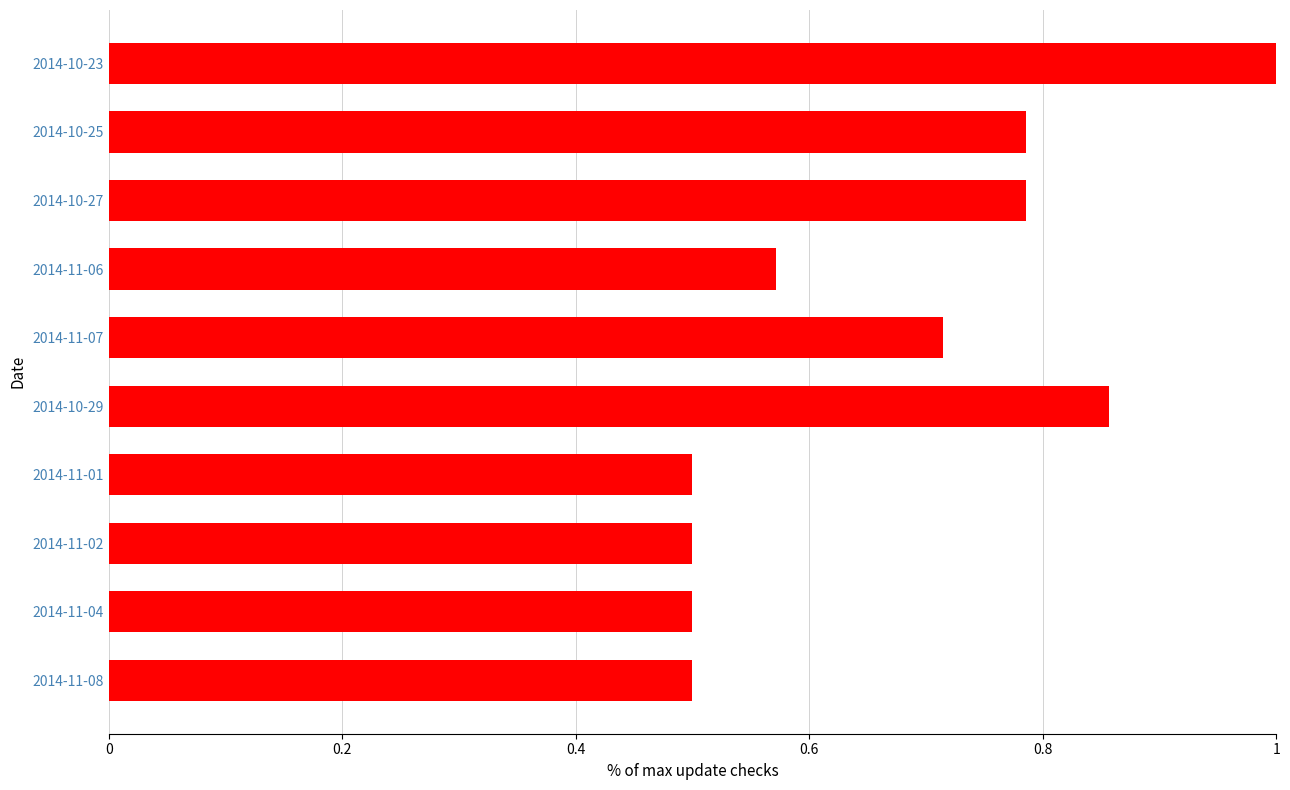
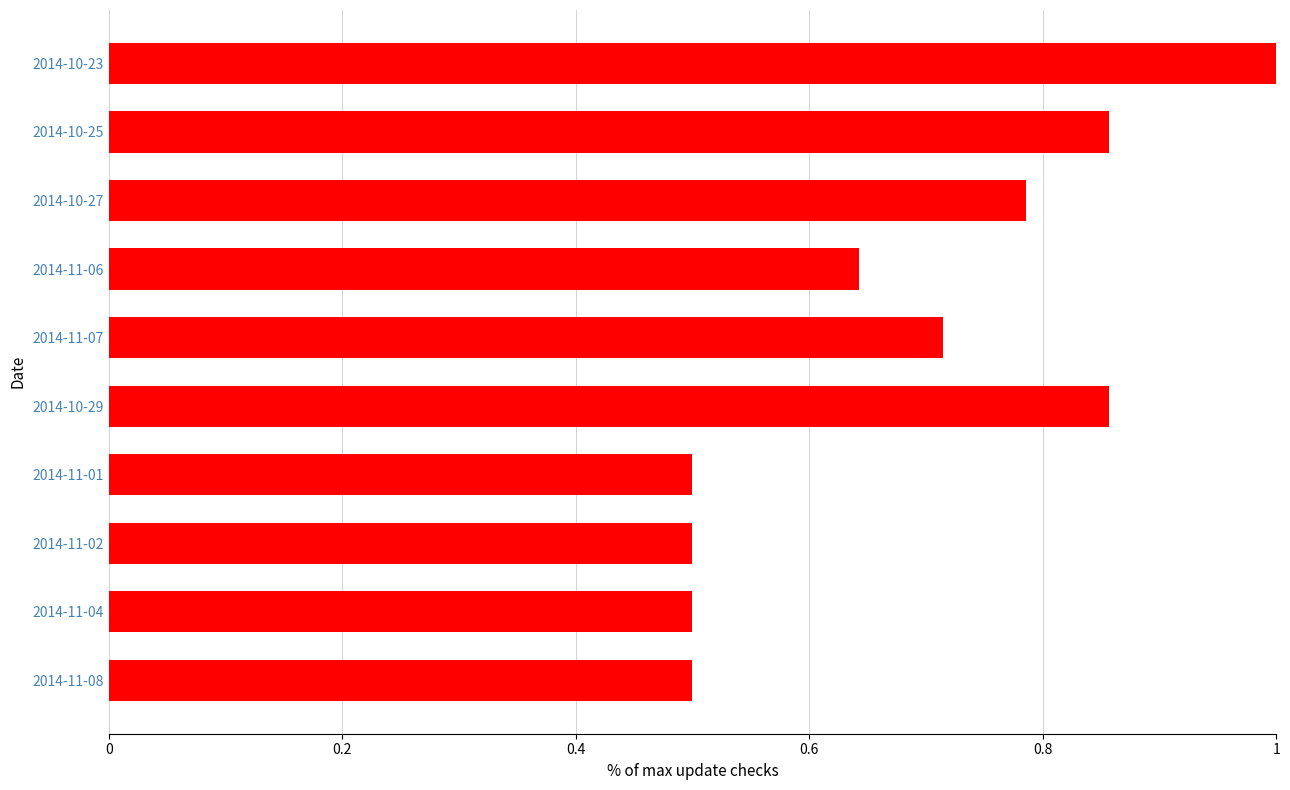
2014-10-25: 0.786 -> 0.857
2014-11-06: 0.571 -> 0.643
